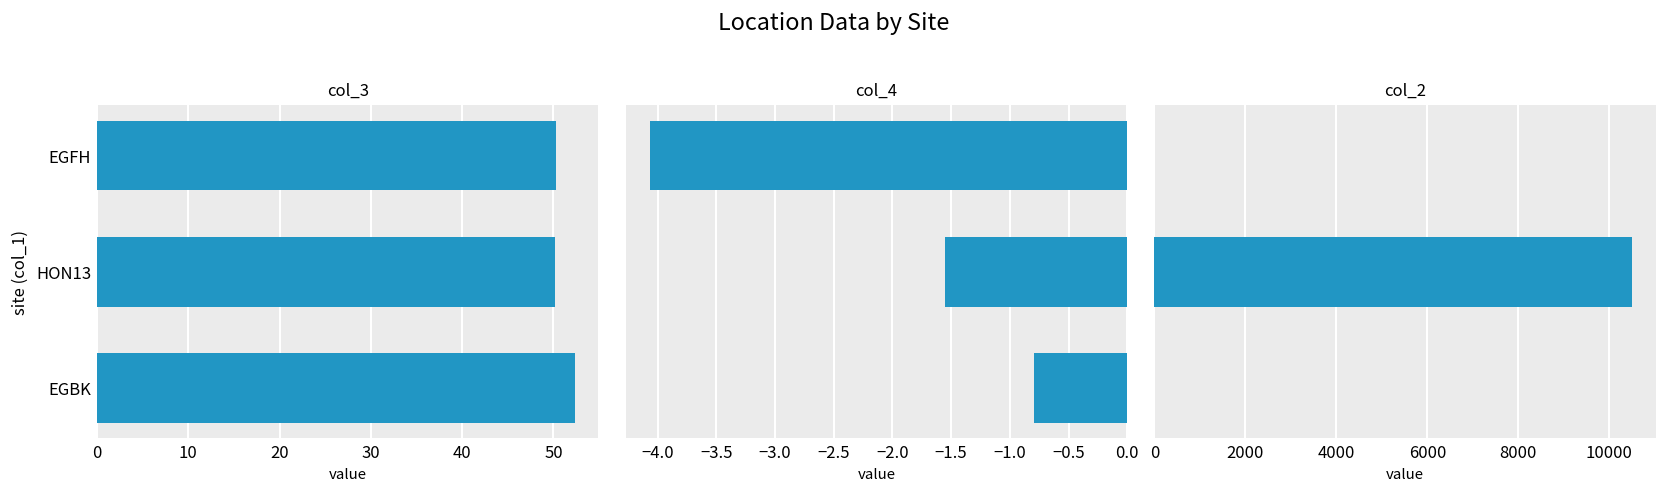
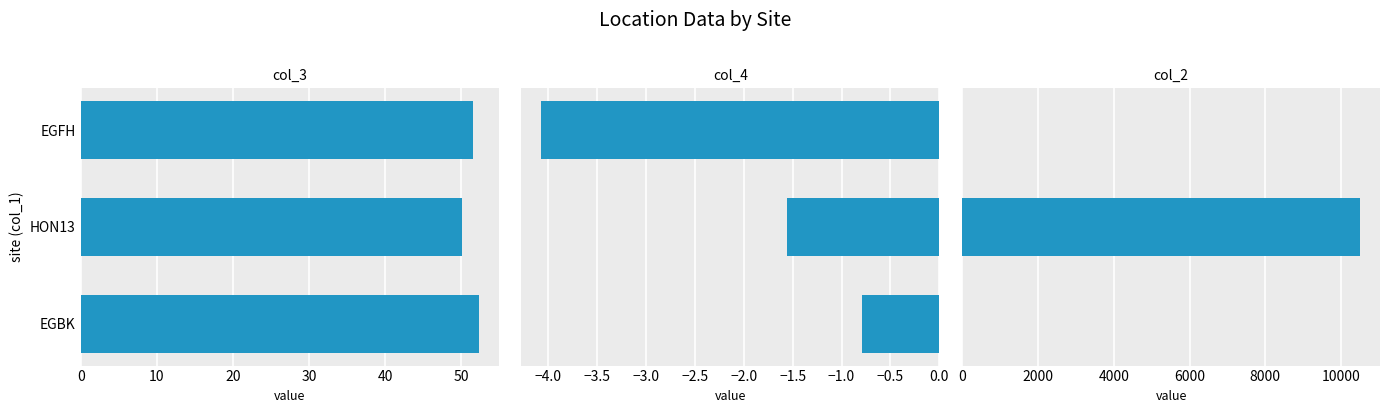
col_3, EGFH: 50 -> 52
